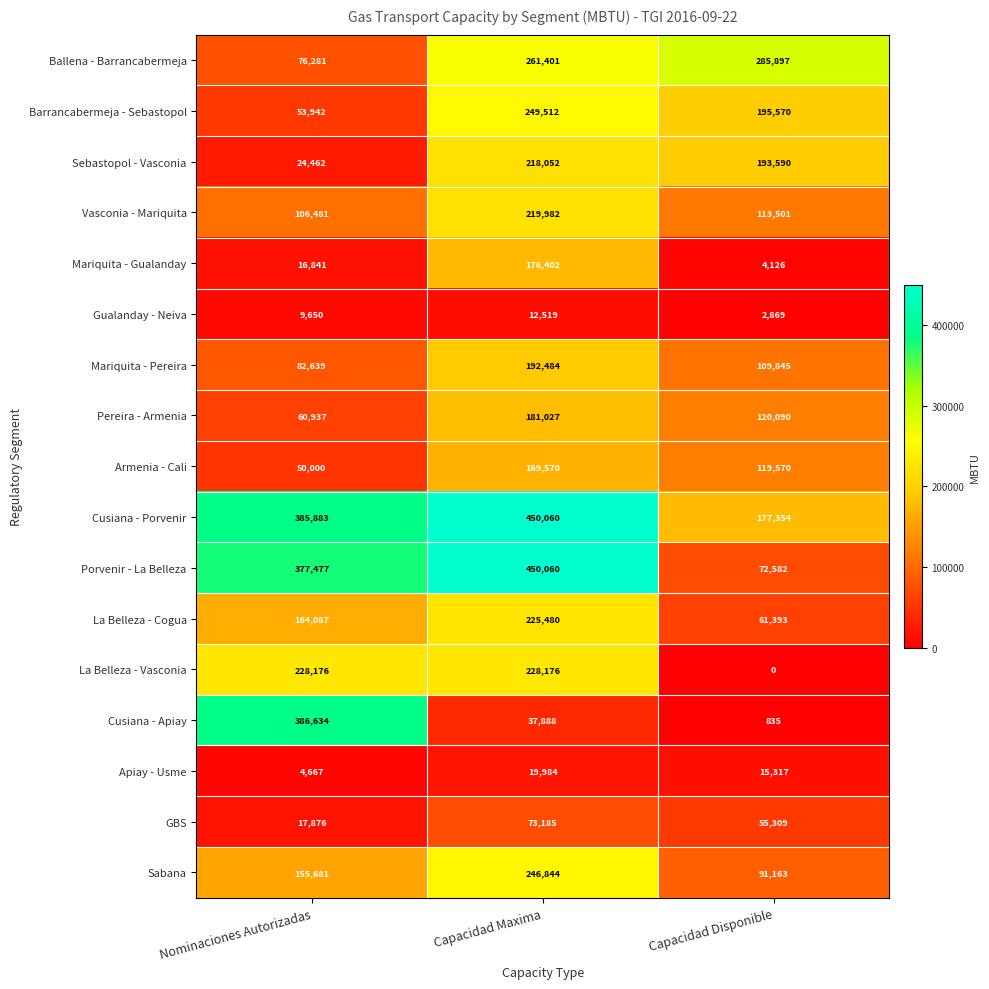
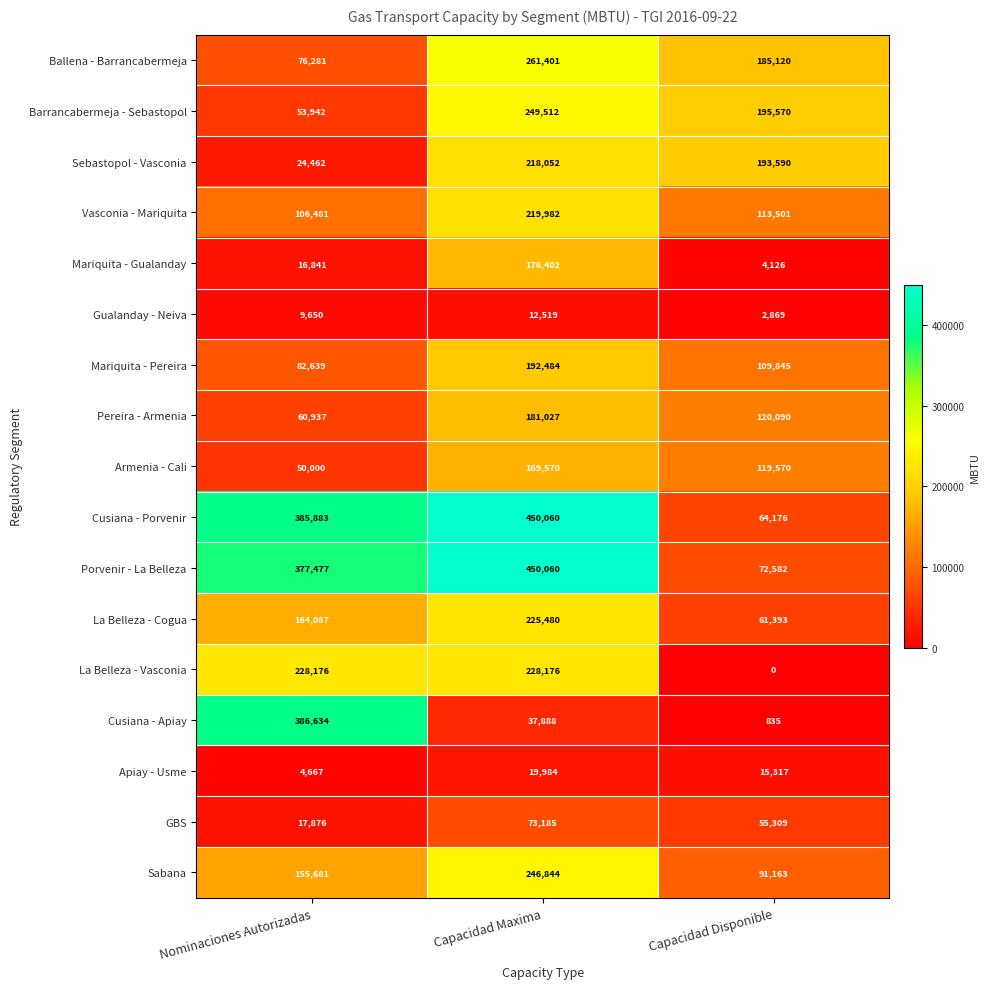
Ballena - Barrancabermeja, Capacidad Disponible: 285,897 -> 185,120
Cusiana - Porvenir, Capacidad Disponible: 177,354 -> 64,176
